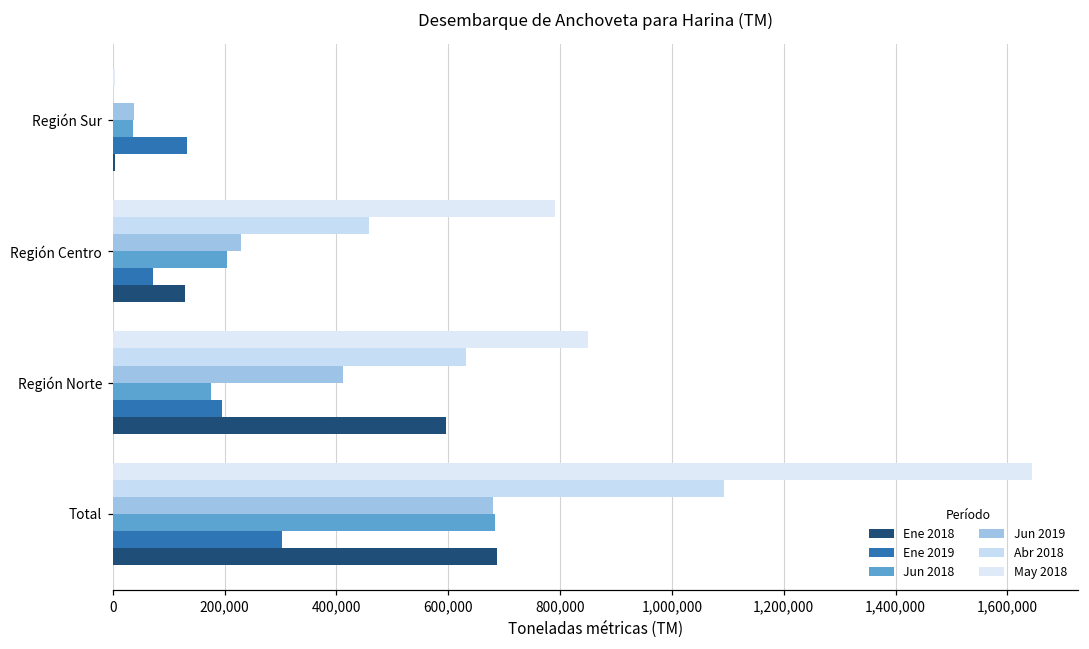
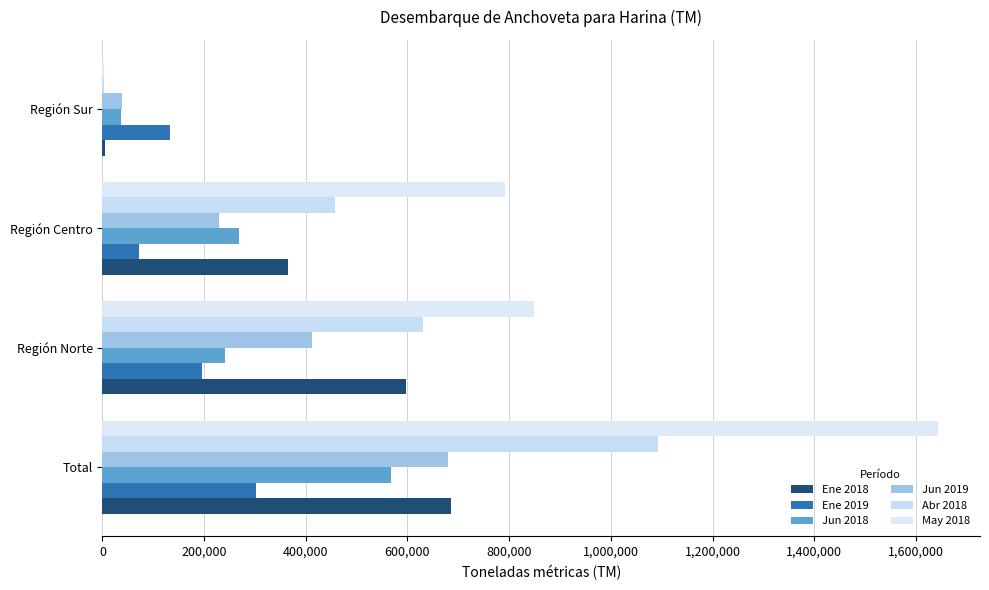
Jun 2018, Región Centro: 210,000 -> 270,000
Ene 2018, Región Centro: 130,000 -> 370,000
Jun 2018, Región Norte: 180,000 -> 240,000
Jun 2018, Total: 680,000 -> 570,000
